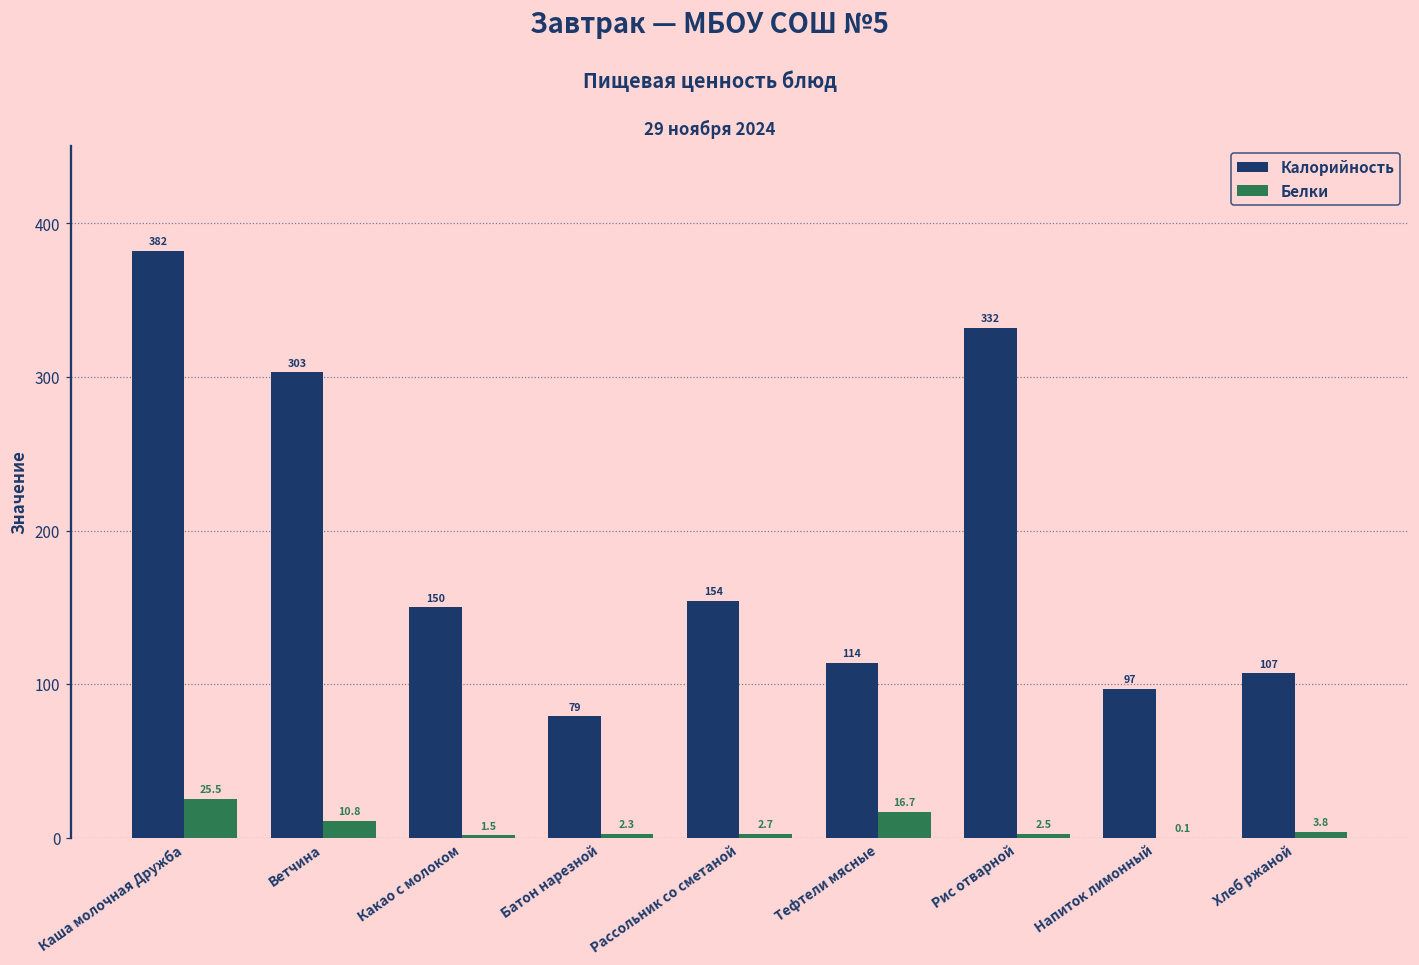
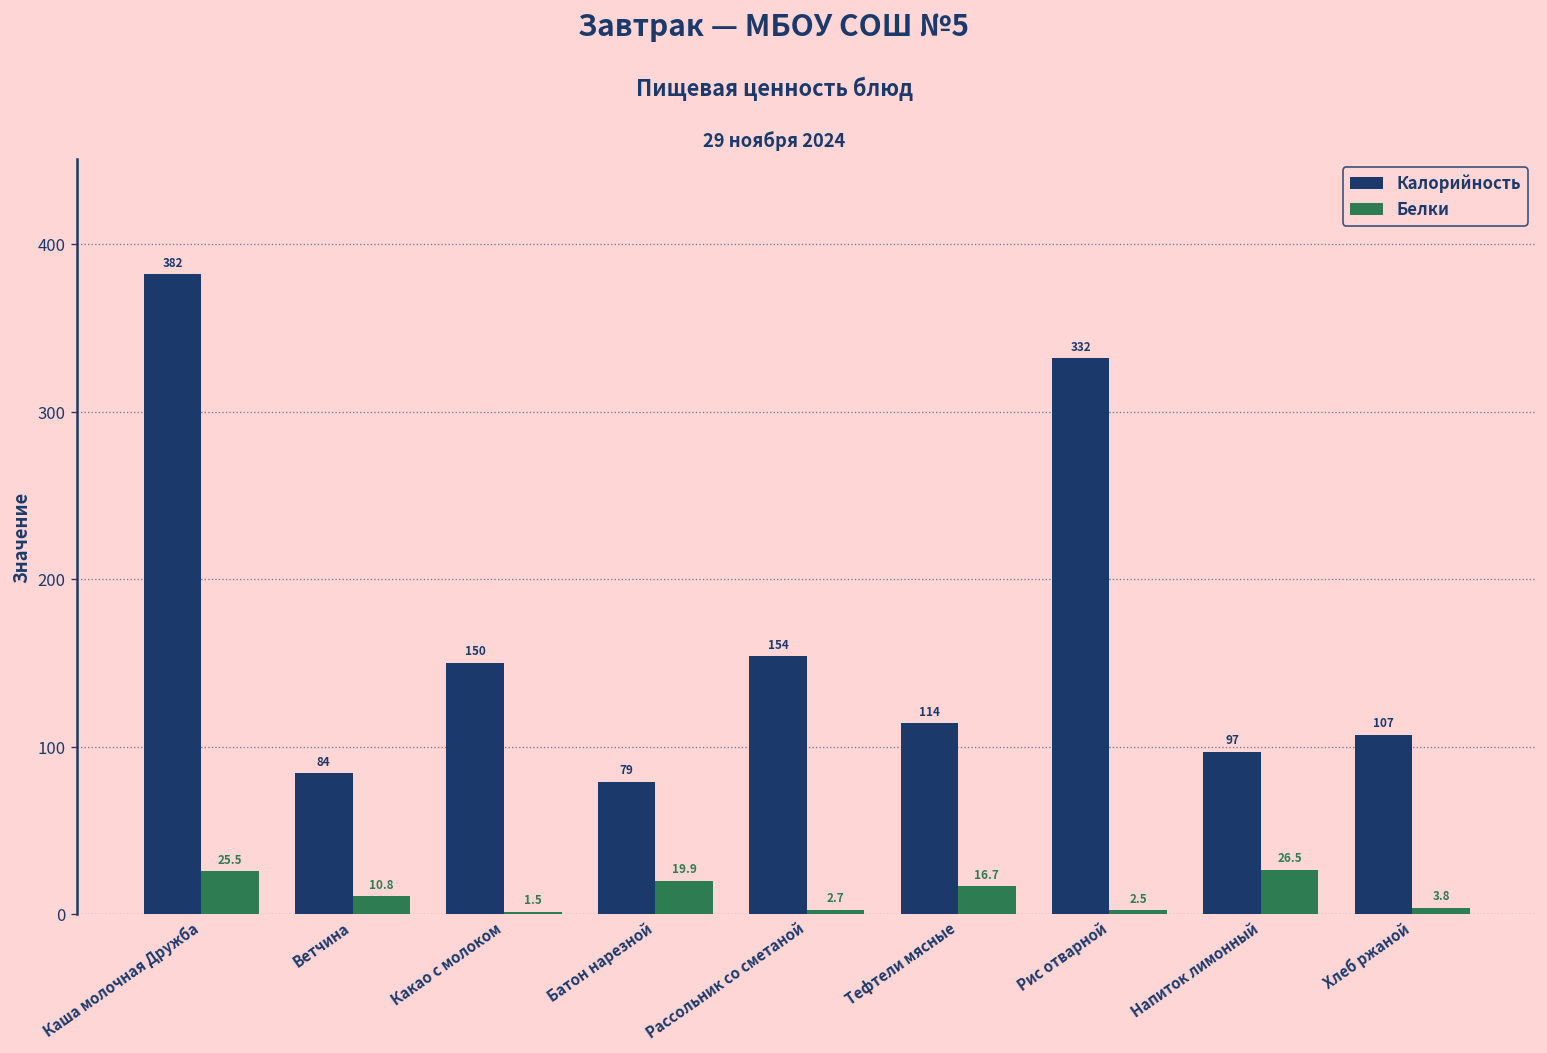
Калорийность, Ветчина: 303 -> 84
Белки, Батон нарезной: 2.3 -> 19.9
Белки, Напиток лимонный: 0.1 -> 26.5
